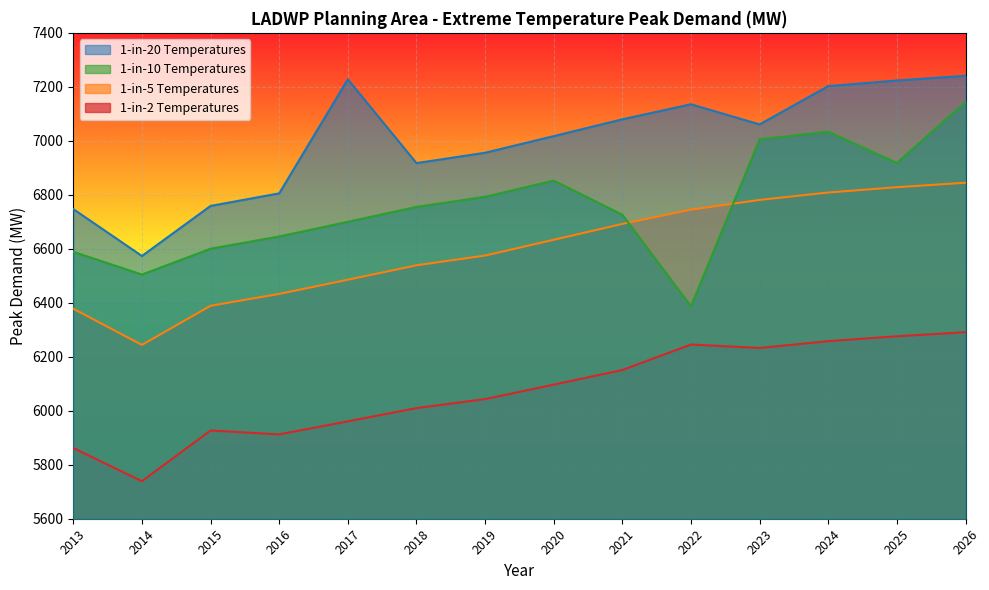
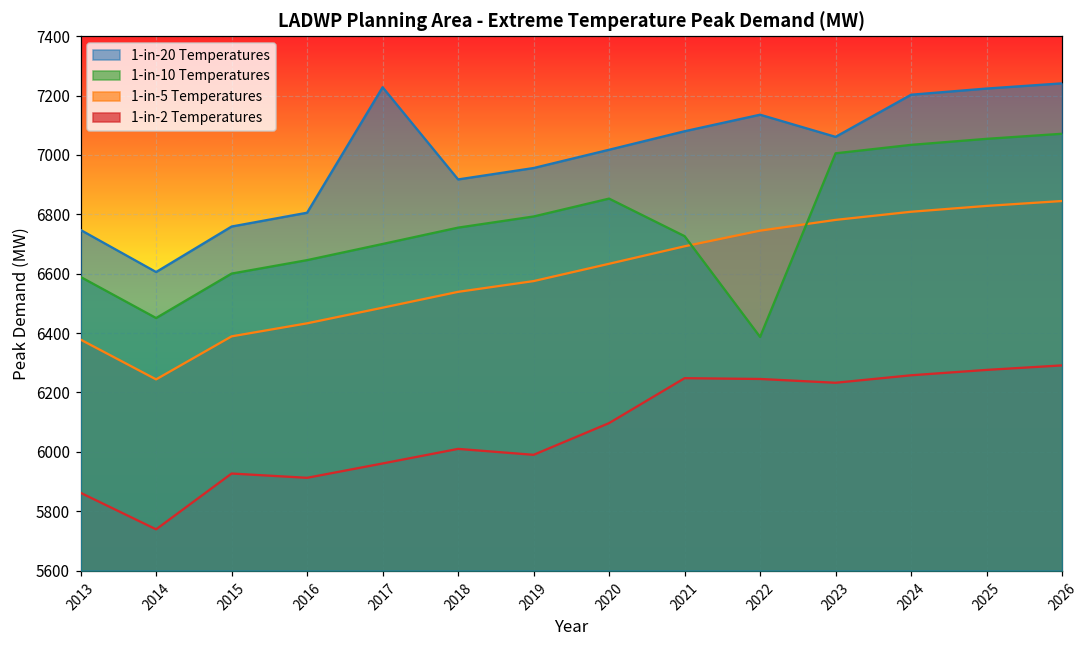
1-in-20 Temperatures, 2014: 6570 -> 6610
1-in-10 Temperatures, 2014: 6500 -> 6450
1-in-2 Temperatures, 2019: 6040 -> 5990
1-in-2 Temperatures, 2021: 6150 -> 6250
1-in-10 Temperatures, 2025: 6920 -> 7050
1-in-10 Temperatures, 2026: 7140 -> 7070
